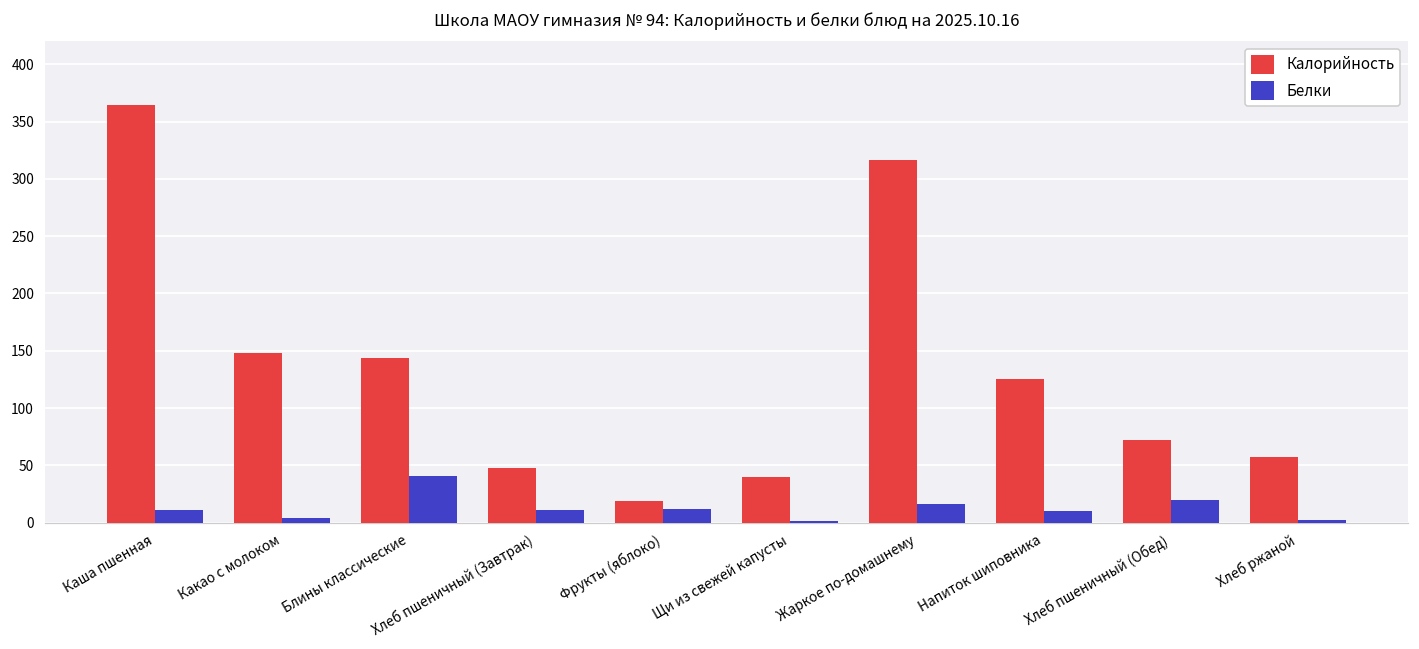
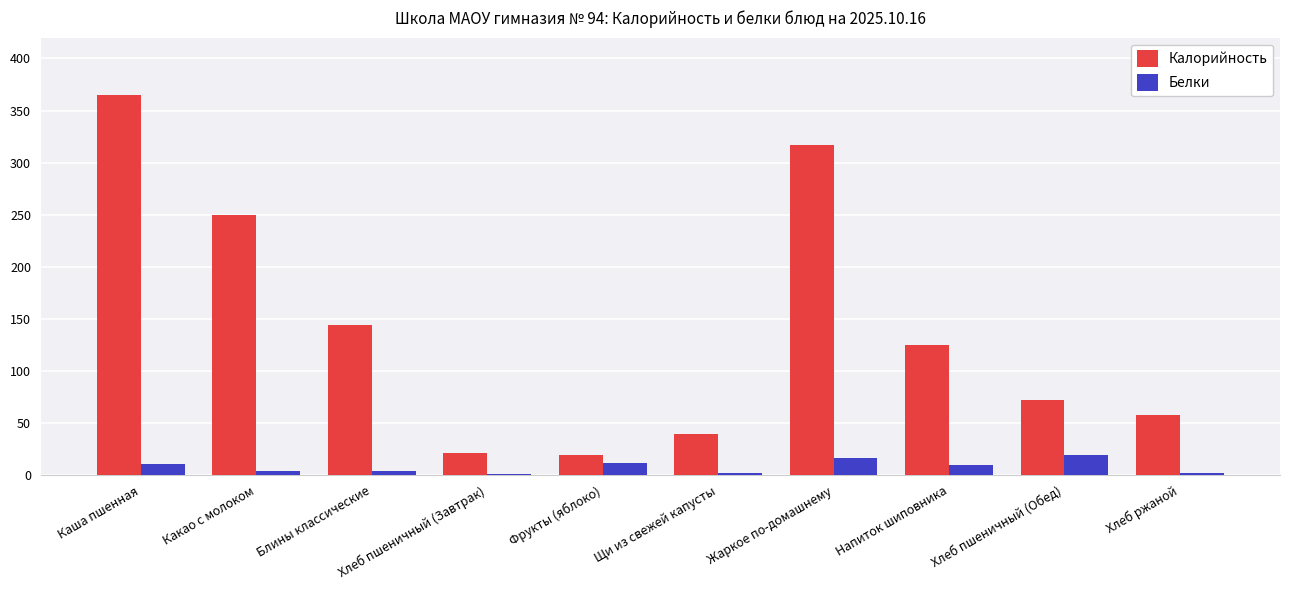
Калорийность, Какао с молоком: 148 -> 250
Белки, Блины классические: 41 -> 4
Калорийность, Хлеб пшеничный (Завтрак): 48 -> 21
Белки, Хлеб пшеничный (Завтрак): 11 -> 2
